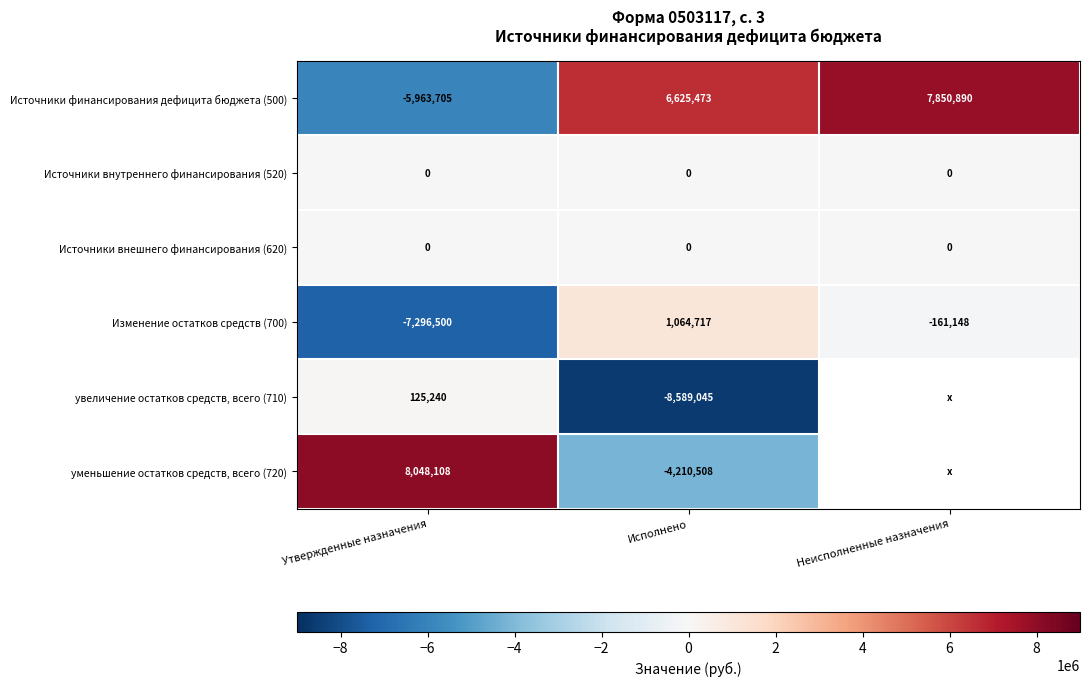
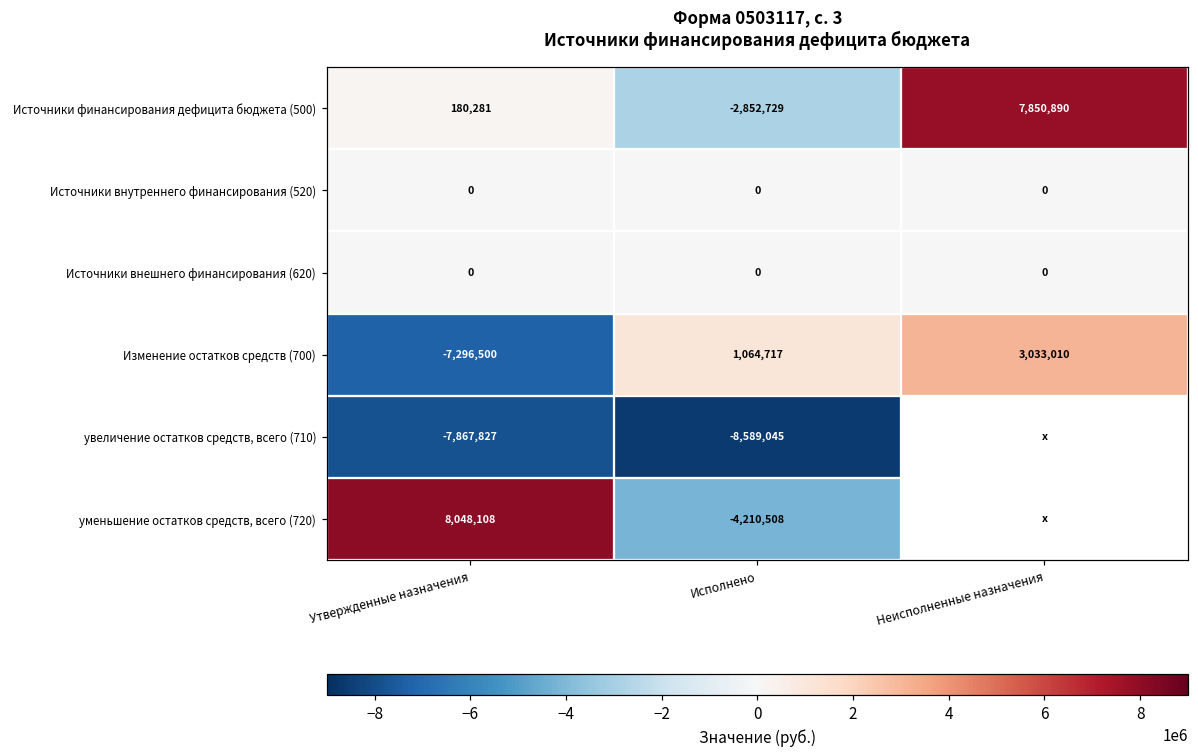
Источники финансирования дефицита бюджета (500), Утвержденные назначения: -5,963,705 -> 180,281
Источники финансирования дефицита бюджета (500), Исполнено: 6,625,473 -> -2,852,729
Изменение остатков средств (700), Неисполненные назначения: -161,148 -> 3,033,010
увеличение остатков средств, всего (710), Утвержденные назначения: 125,240 -> -7,867,827
